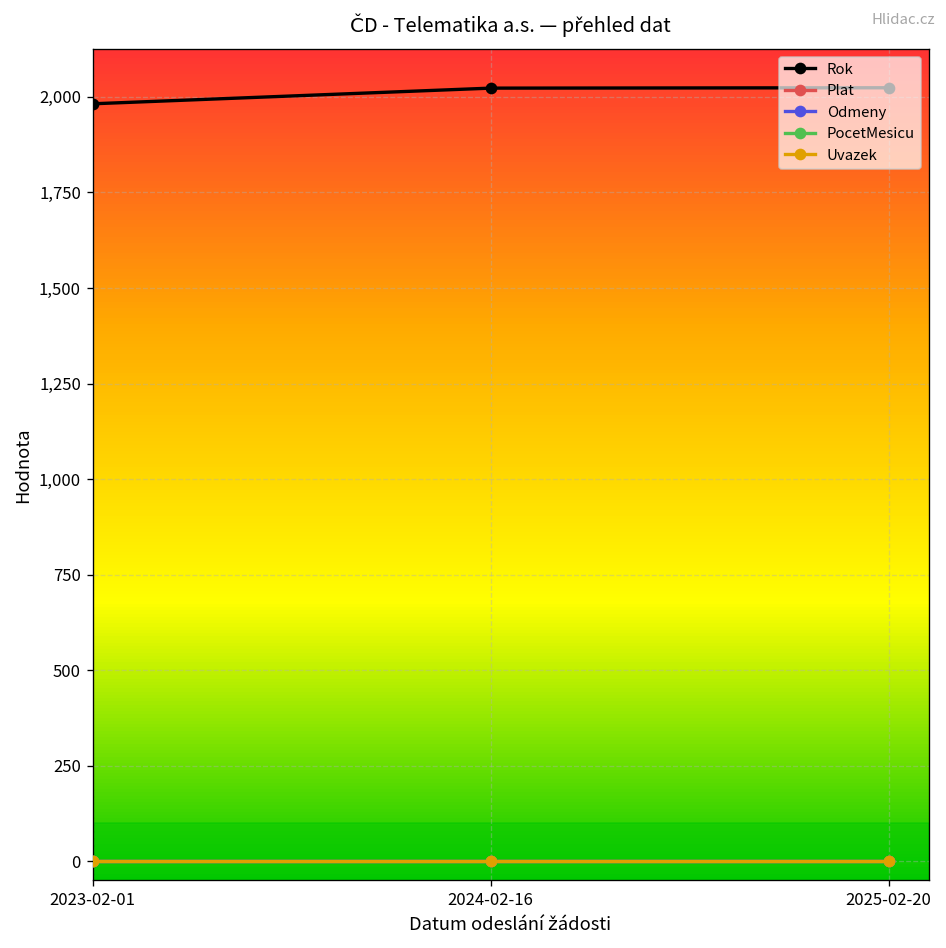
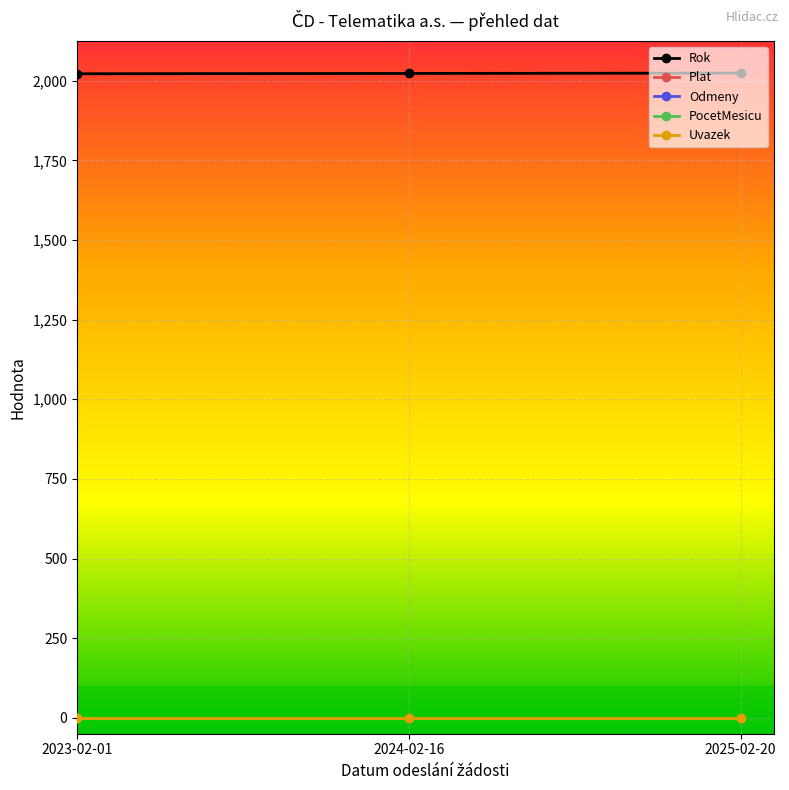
Rok, 2023-02-01: 1,980 -> 2,020
